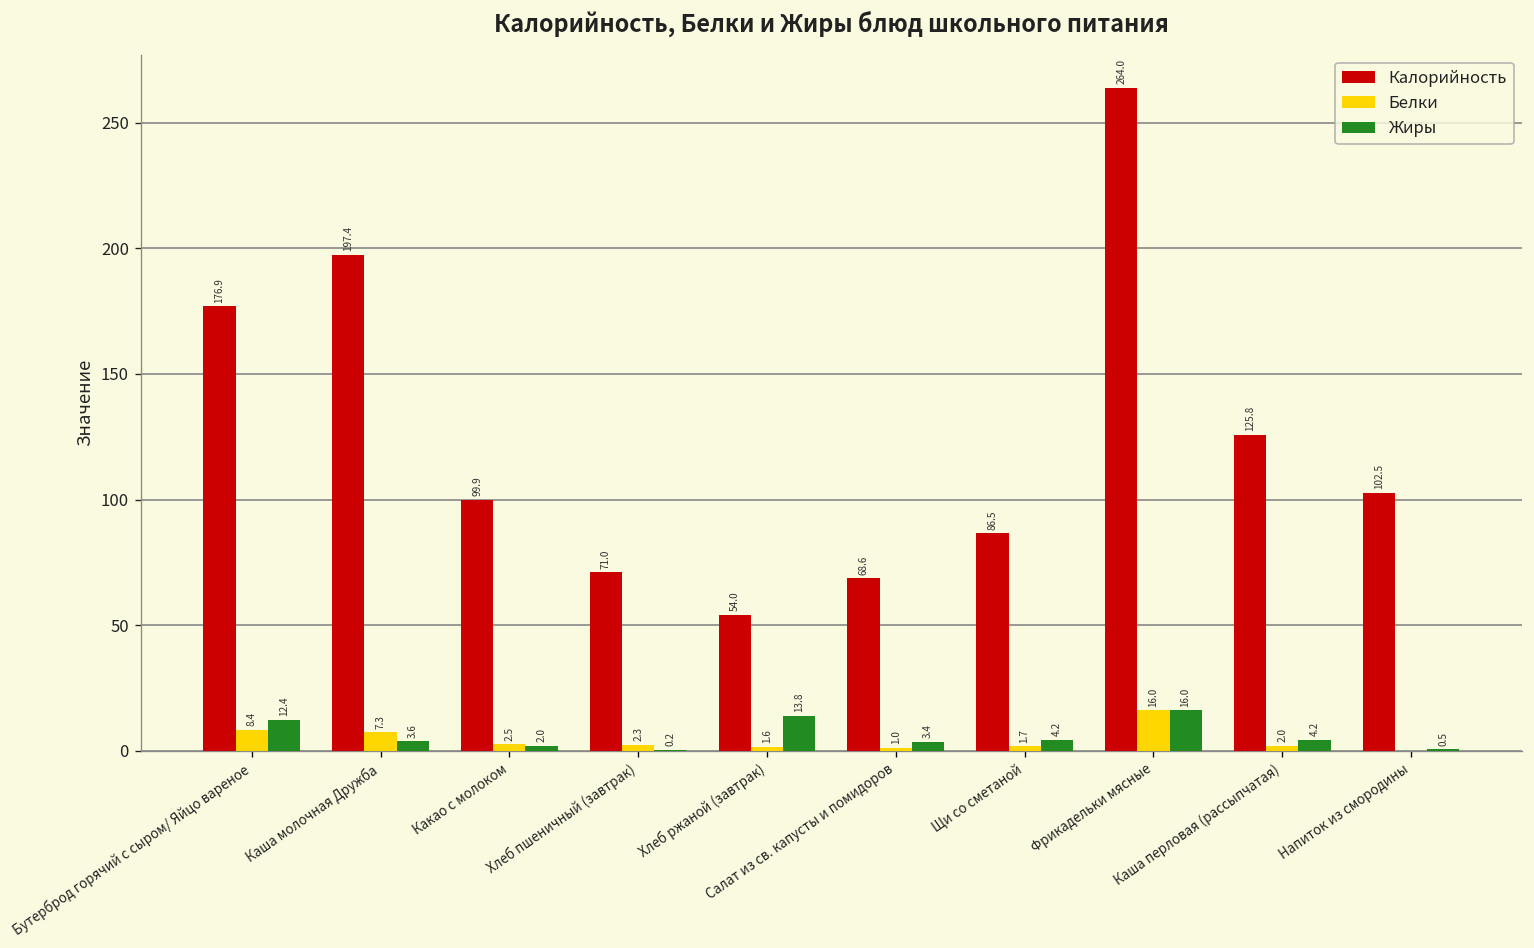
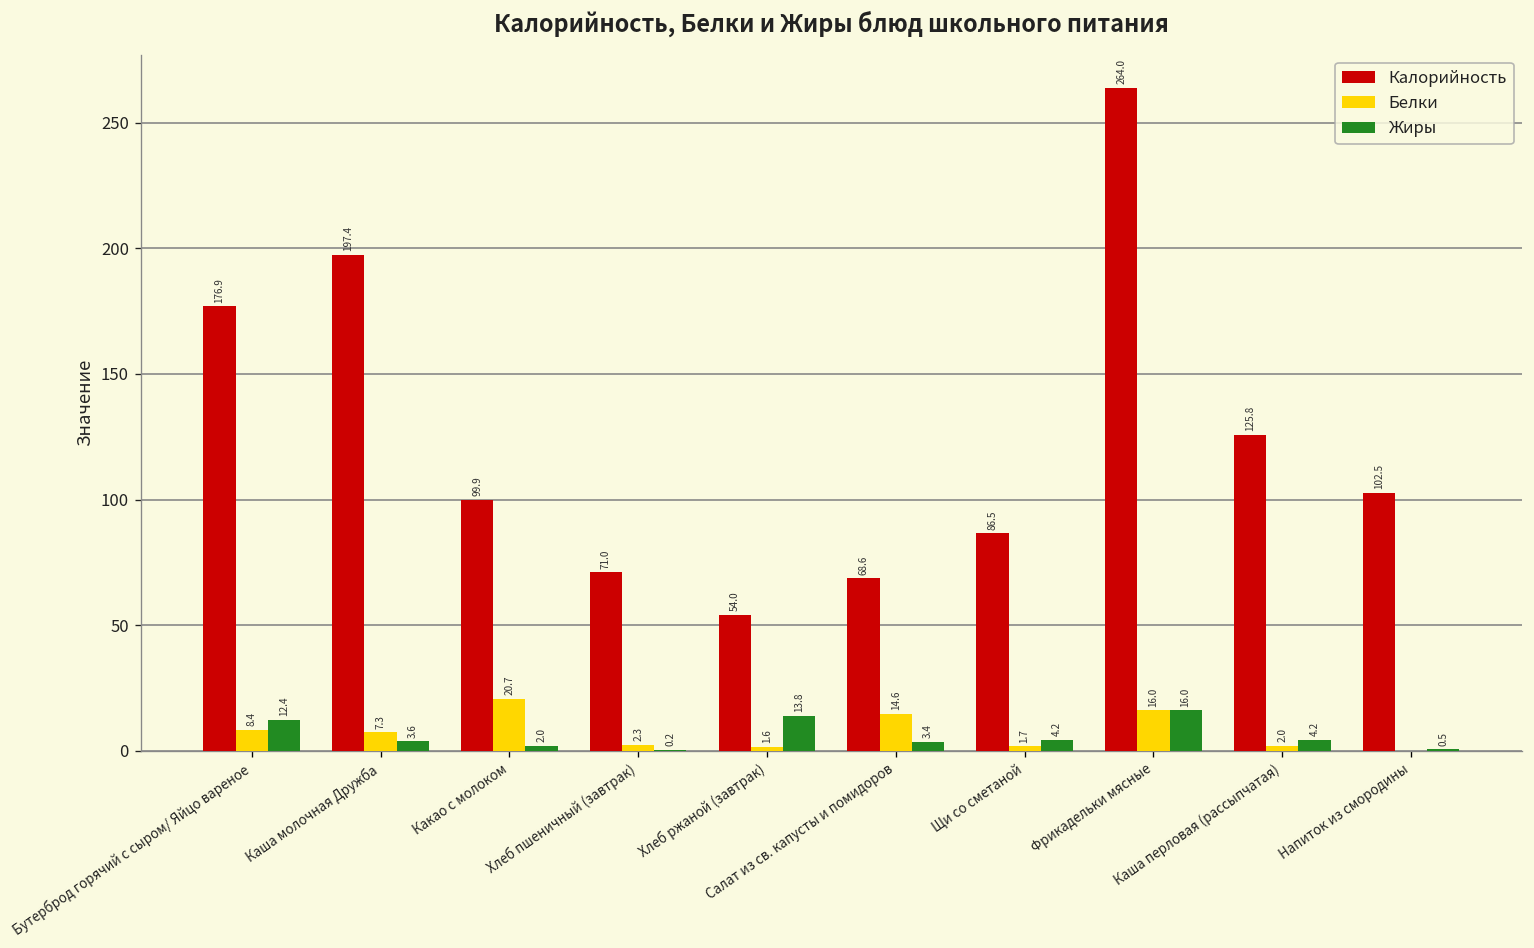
Белки, Какао с молоком: 2.5 -> 20.7
Белки, Салат из св. капусты и помидоров: 1.0 -> 14.6
